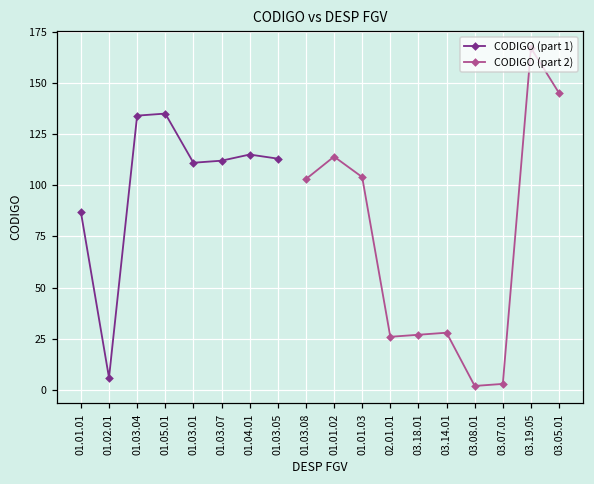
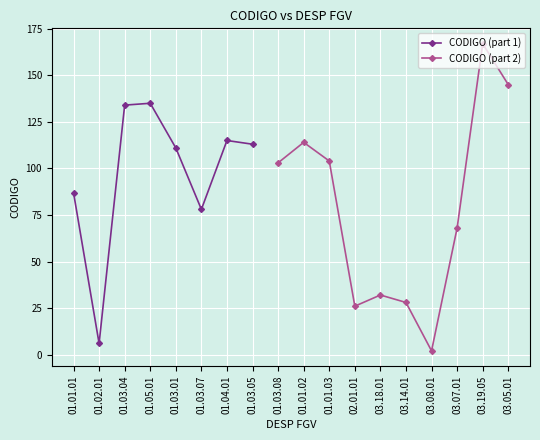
CODIGO (part 1), 01.03.07: 112 -> 78
CODIGO (part 2), 03.18.01: 27 -> 32
CODIGO (part 2), 03.07.01: 3 -> 68
